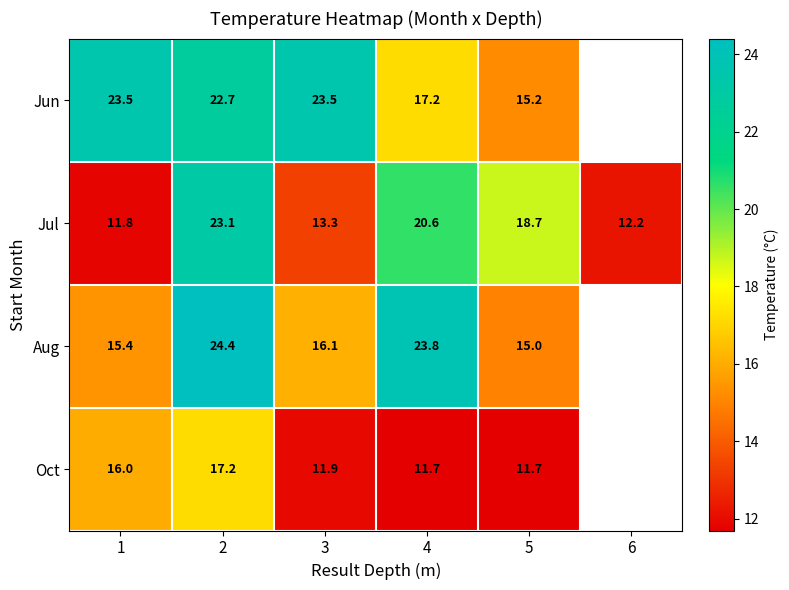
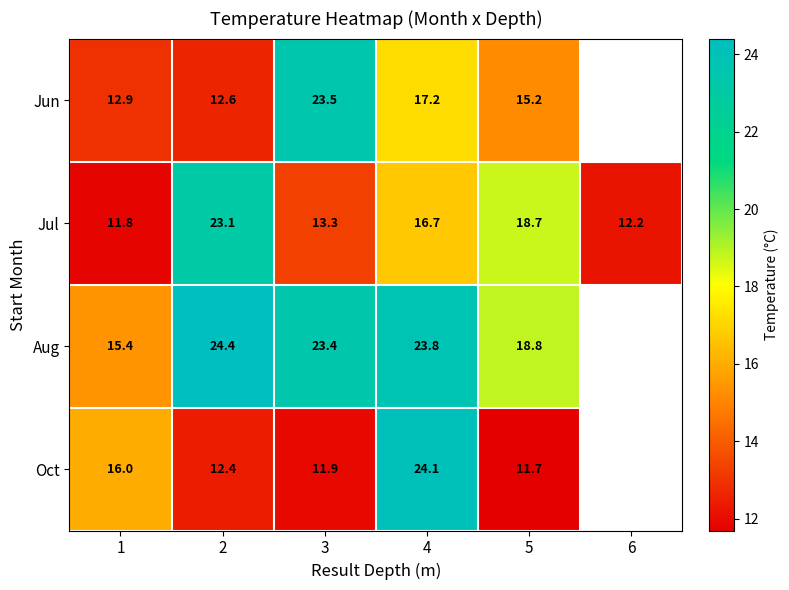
Jun, 1: 23.5 -> 12.9
Jun, 2: 22.7 -> 12.6
Jul, 4: 20.6 -> 16.7
Aug, 3: 16.1 -> 23.4
Aug, 5: 15.0 -> 18.8
Oct, 2: 17.2 -> 12.4
Oct, 4: 11.7 -> 24.1
